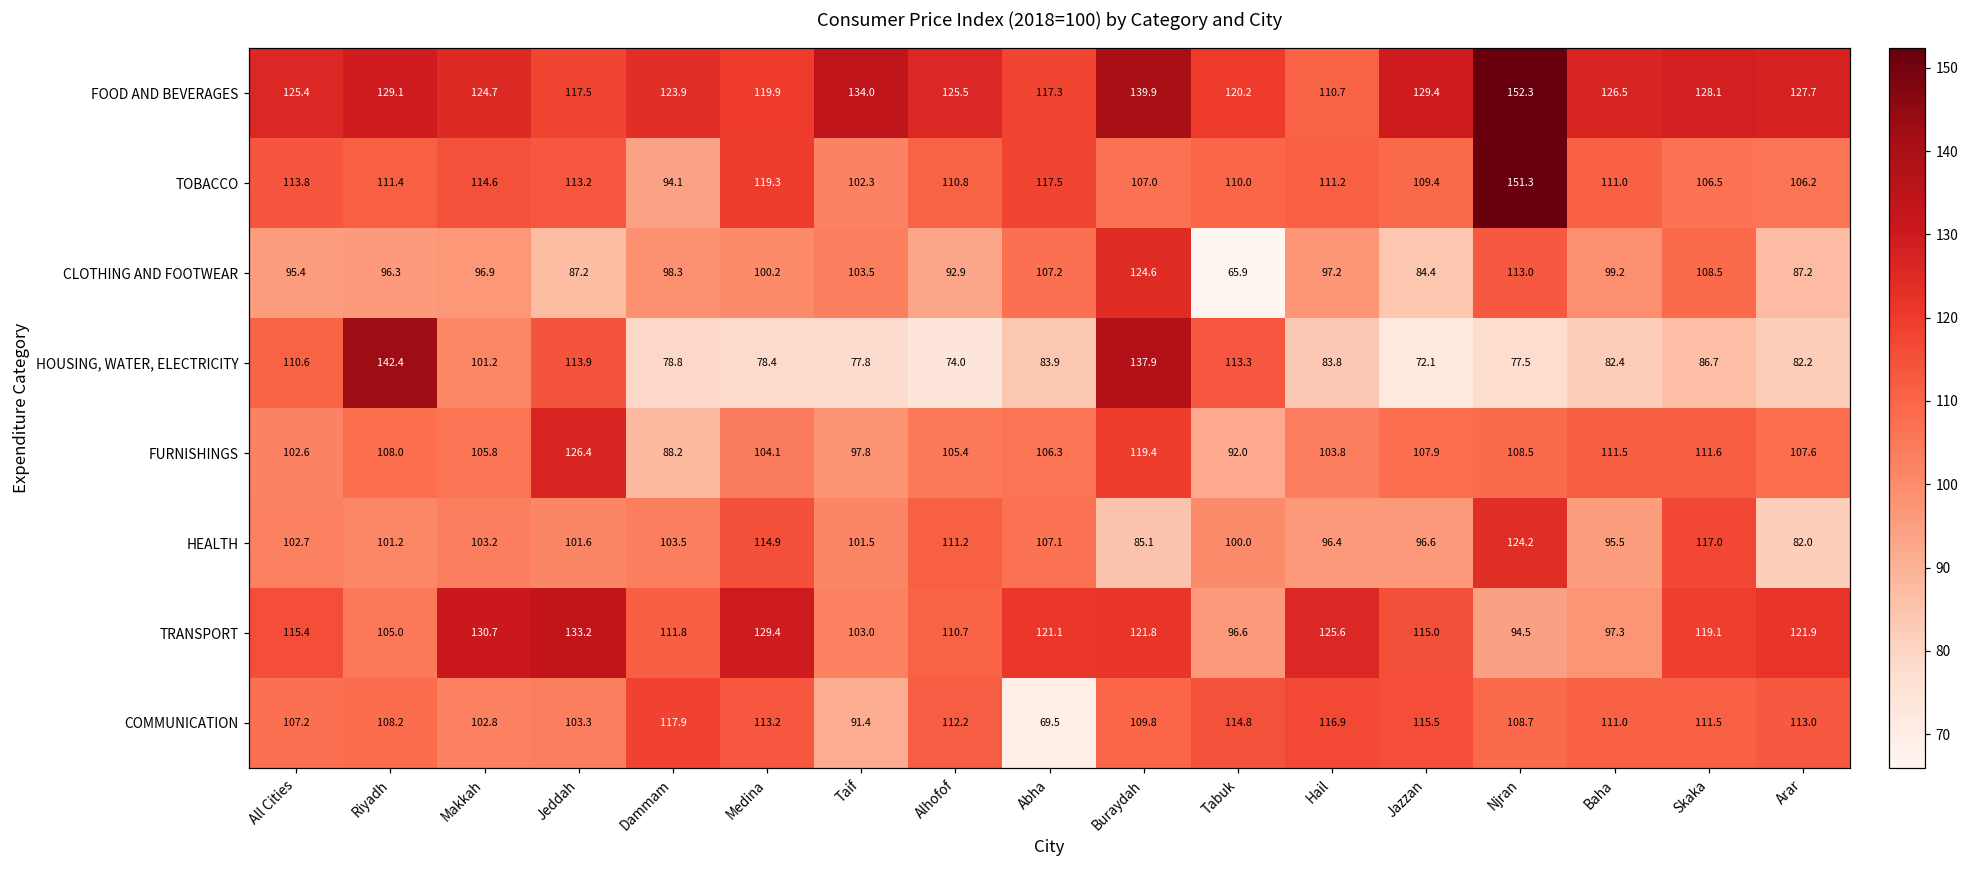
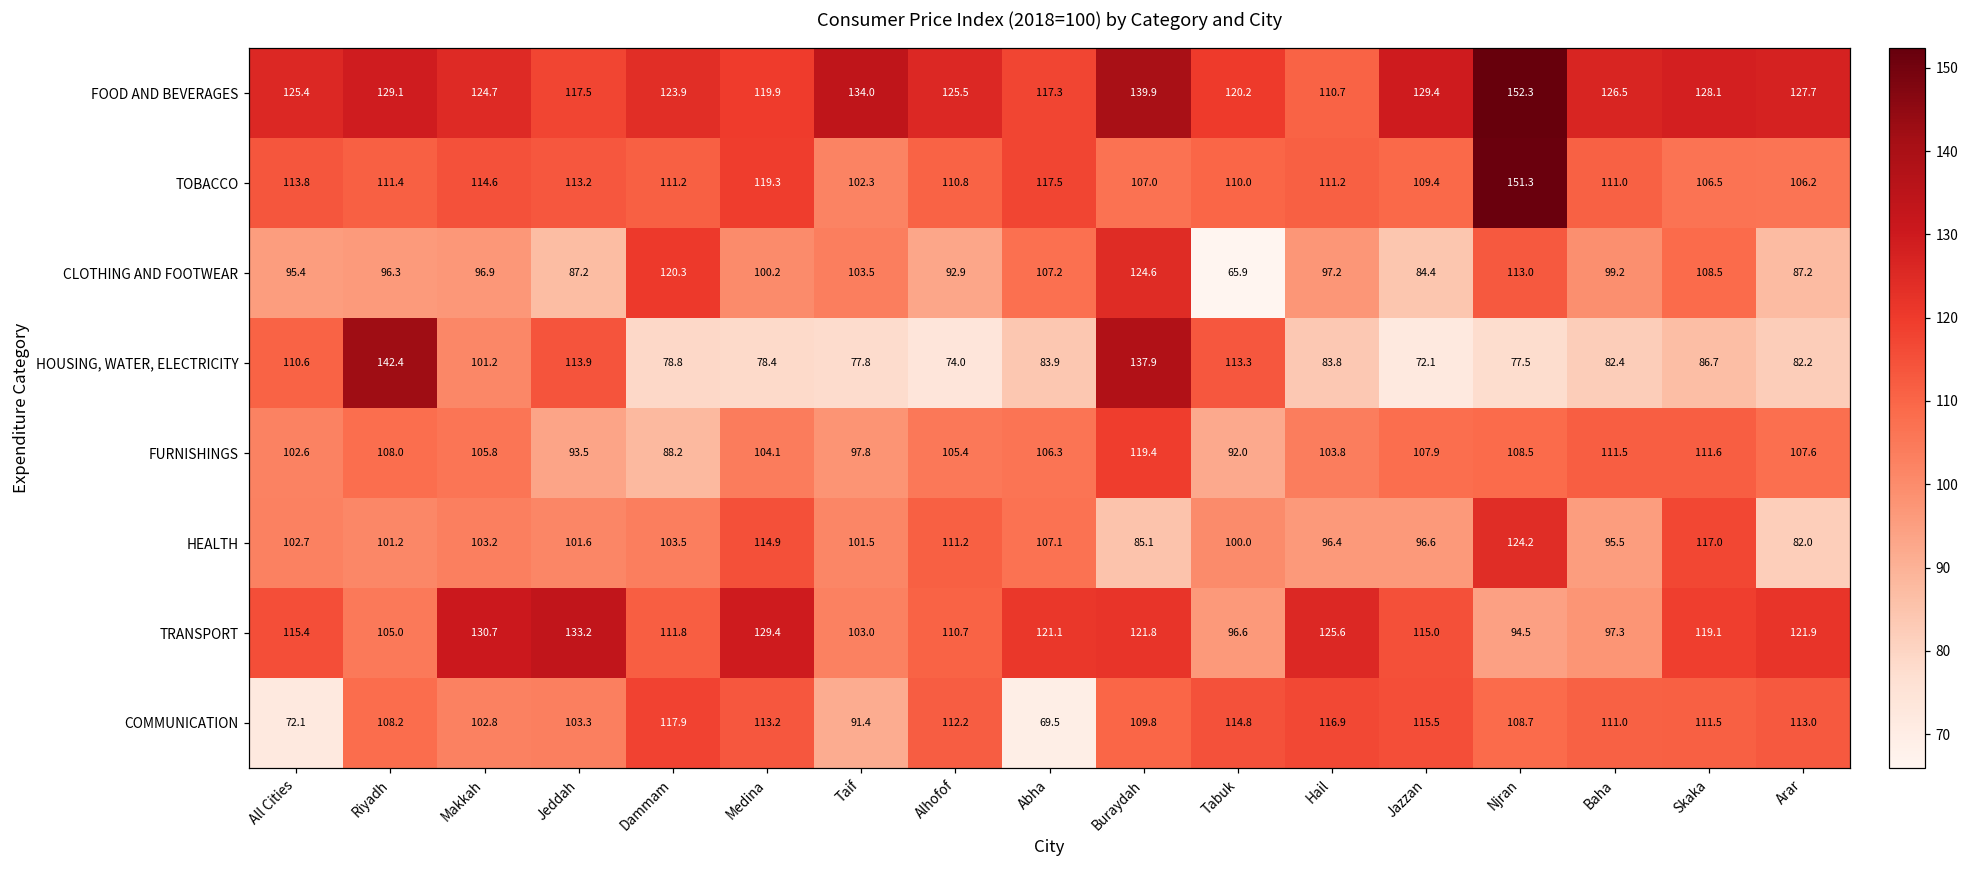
TOBACCO, Dammam: 94.1 -> 111.2
CLOTHING AND FOOTWEAR, Dammam: 98.3 -> 120.3
FURNISHINGS, Jeddah: 126.4 -> 93.5
COMMUNICATION, All Cities: 107.2 -> 72.1
